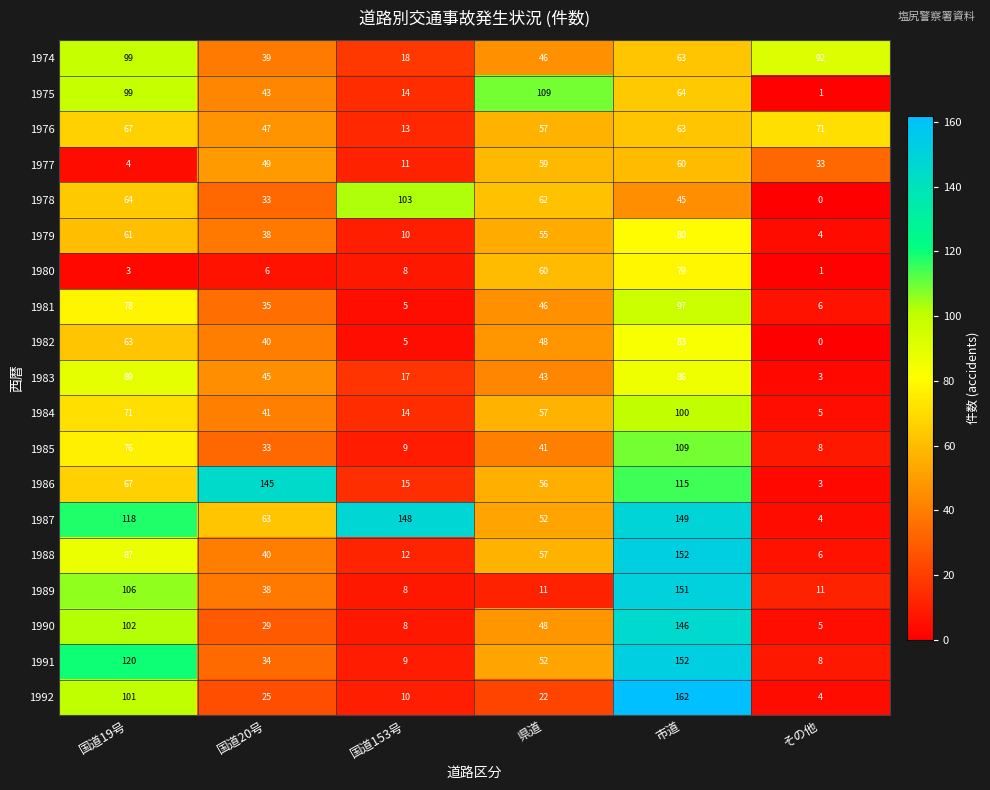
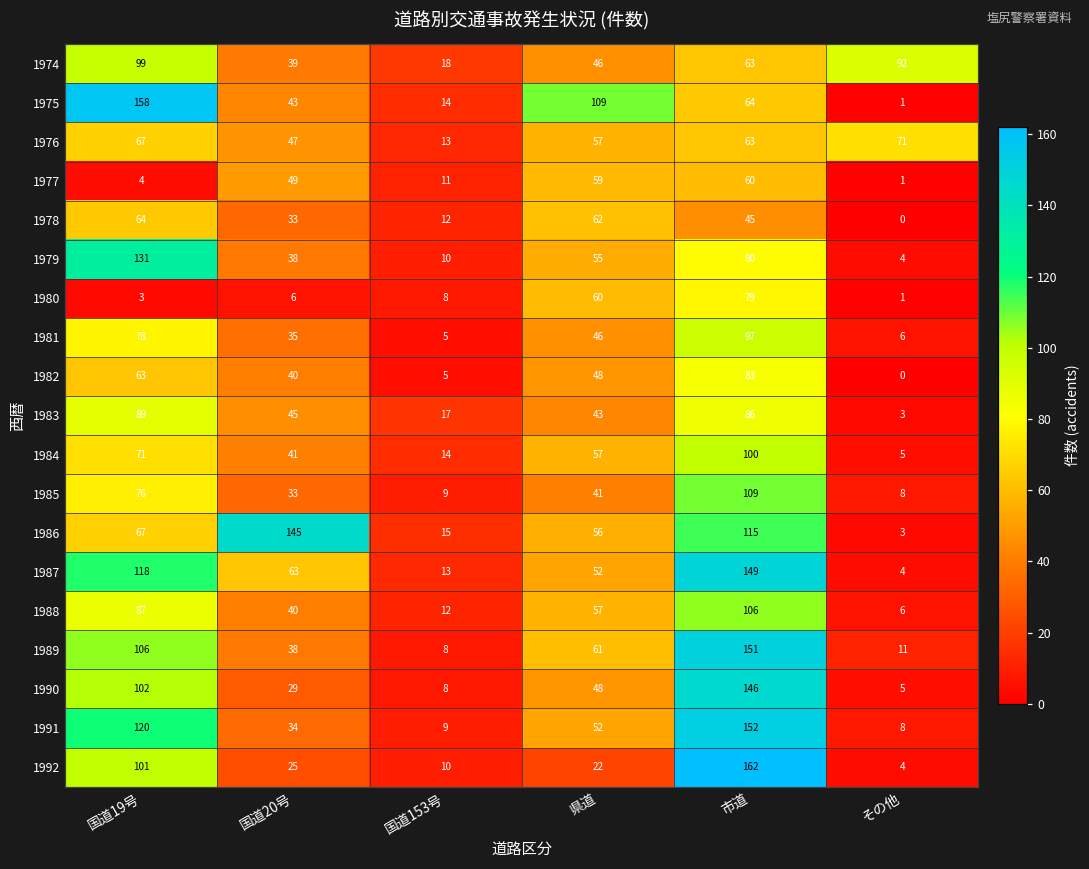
1975, 国道19号: 99 -> 158
1977, その他: 33 -> 1
1978, 国道153号: 103 -> 12
1979, 国道19号: 61 -> 131
1987, 国道153号: 148 -> 13
1988, 市道: 152 -> 106
1989, 県道: 11 -> 61
